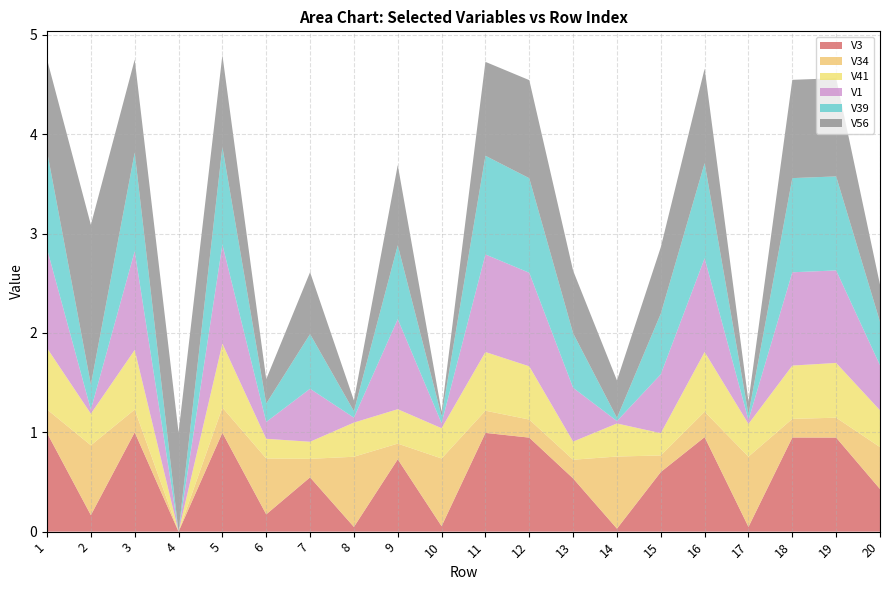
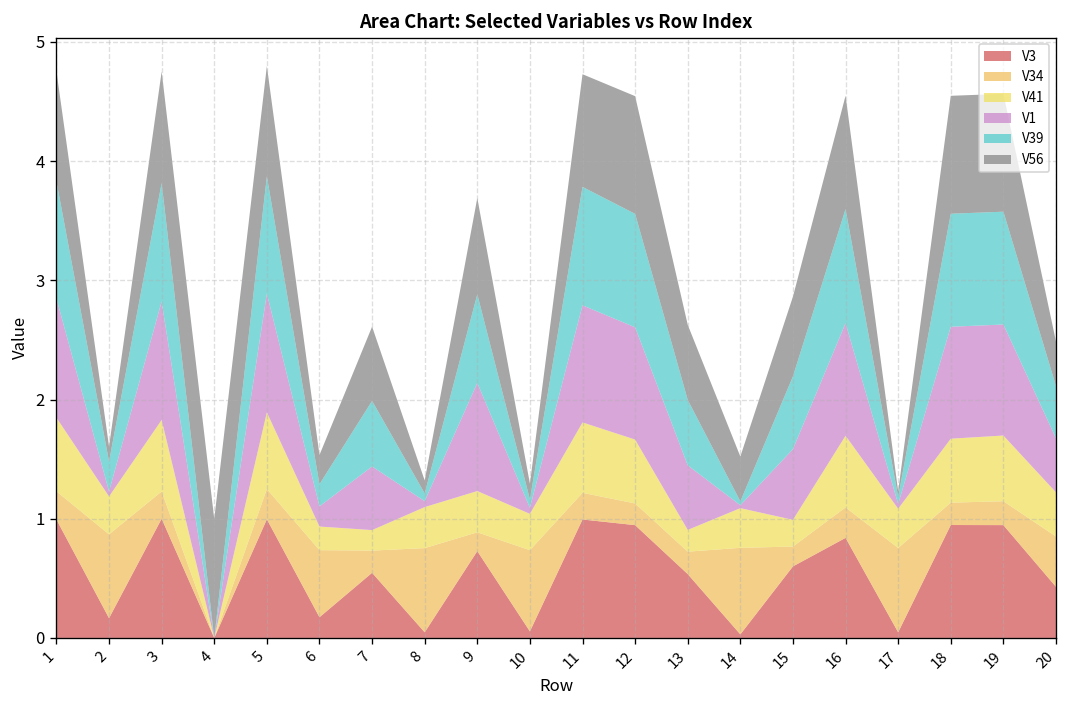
V56, 2: 1.6 -> 0.1
V56, 10: 0.0 -> 0.1
V3, 16: 1.0 -> 0.8
V56, 17: 0.1 -> 0.0
